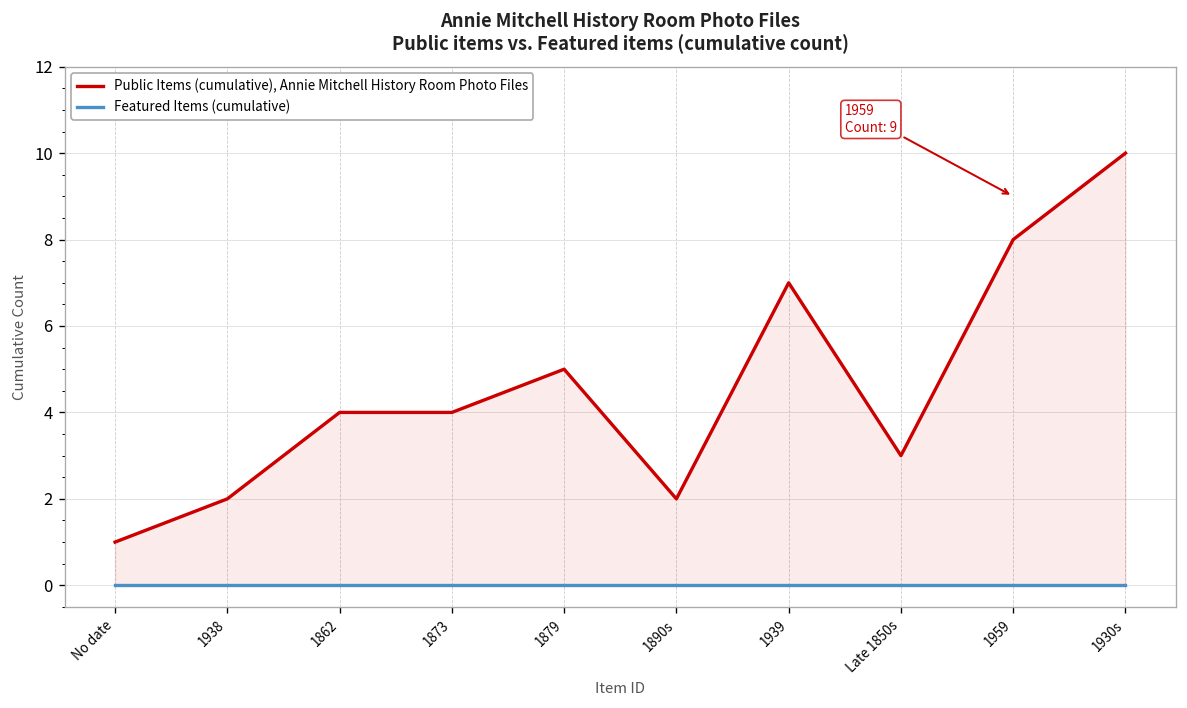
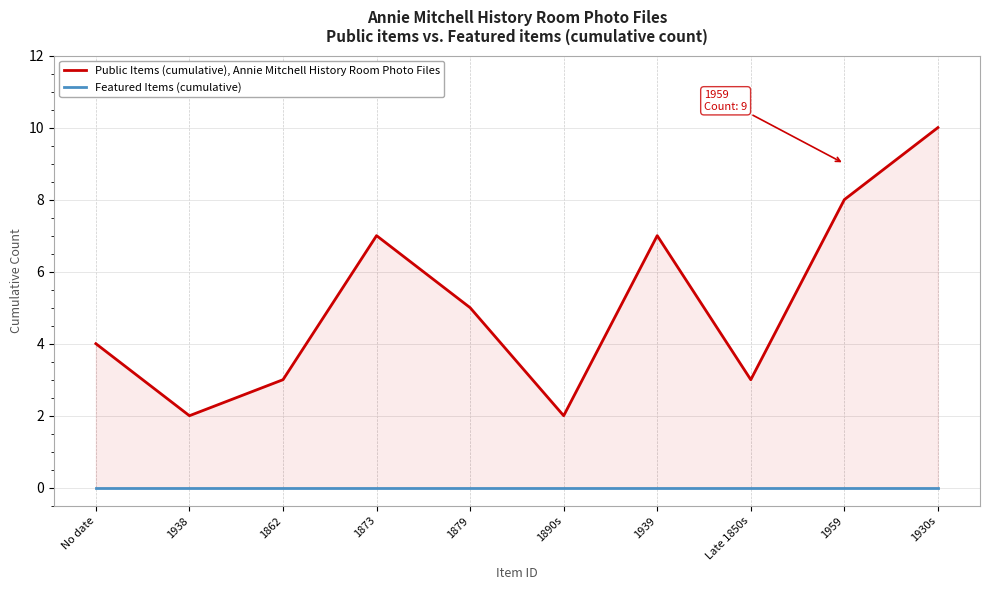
Public Items (cumulative), Annie Mitchell History Room Photo Files, No date: 1 -> 4
Public Items (cumulative), Annie Mitchell History Room Photo Files, 1862: 4 -> 3
Public Items (cumulative), Annie Mitchell History Room Photo Files, 1873: 4 -> 7
